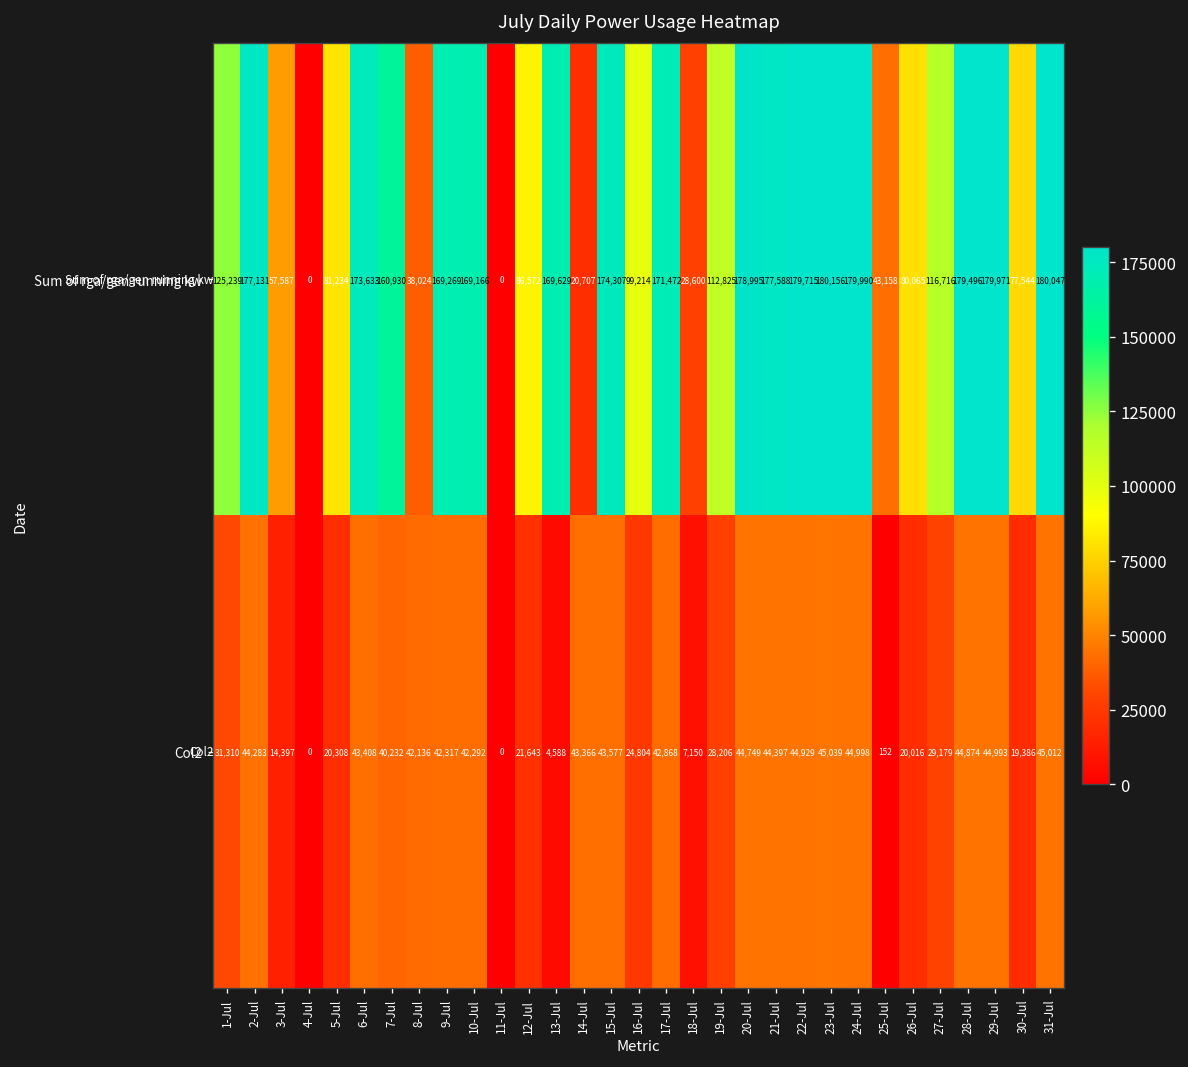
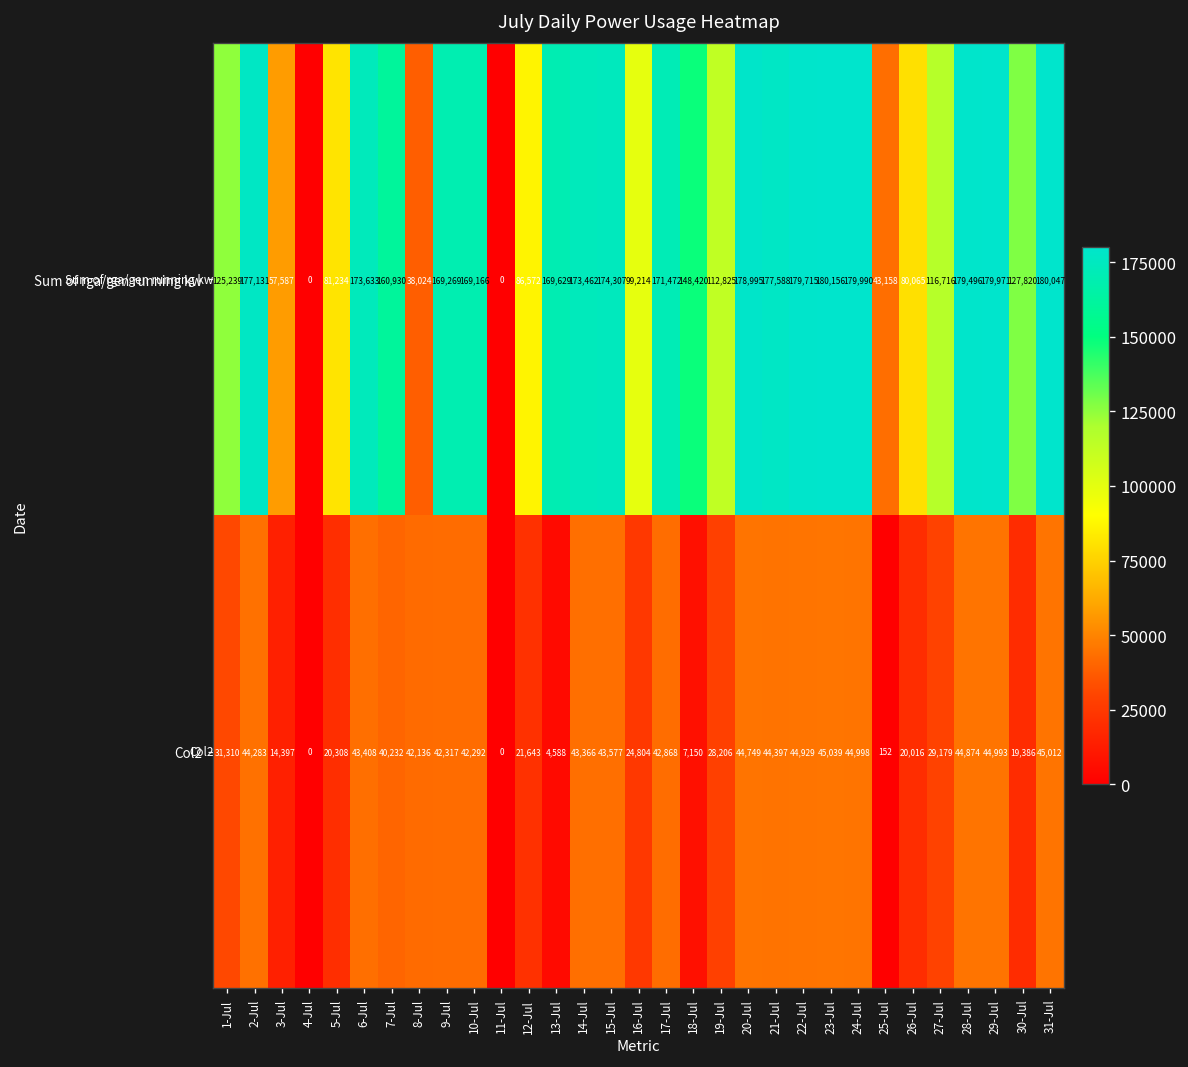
Sum of rga/gen running kw, 14-Jul: 20,707 -> 173,462
Sum of rga/gen running kw, 18-Jul: 28,600 -> 148,420
Sum of rga/gen running kw, 30-Jul: 77,544 -> 127,820
